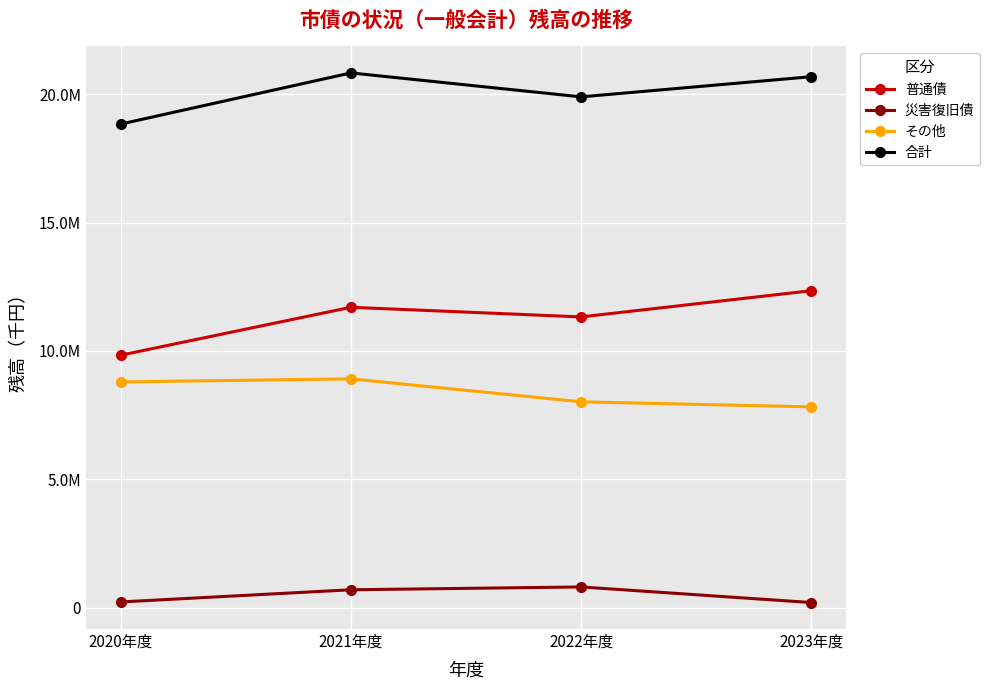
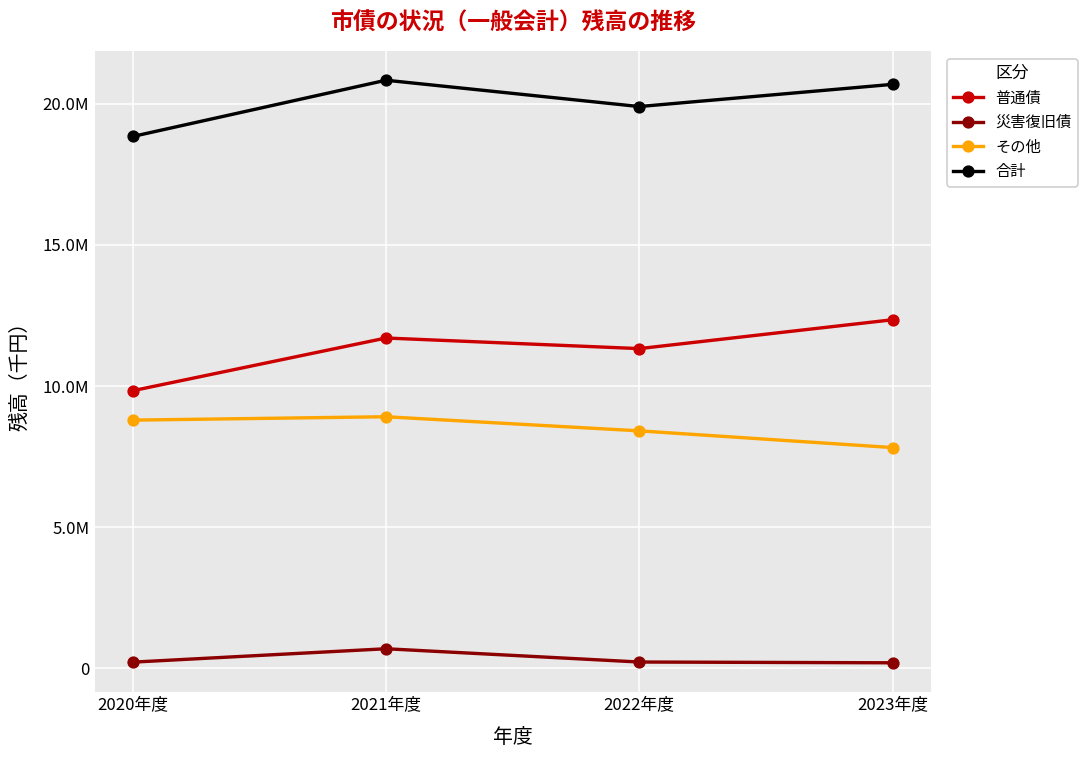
災害復旧債, 2022年度: 800000 -> 200000
その他, 2022年度: 8000000 -> 8400000
